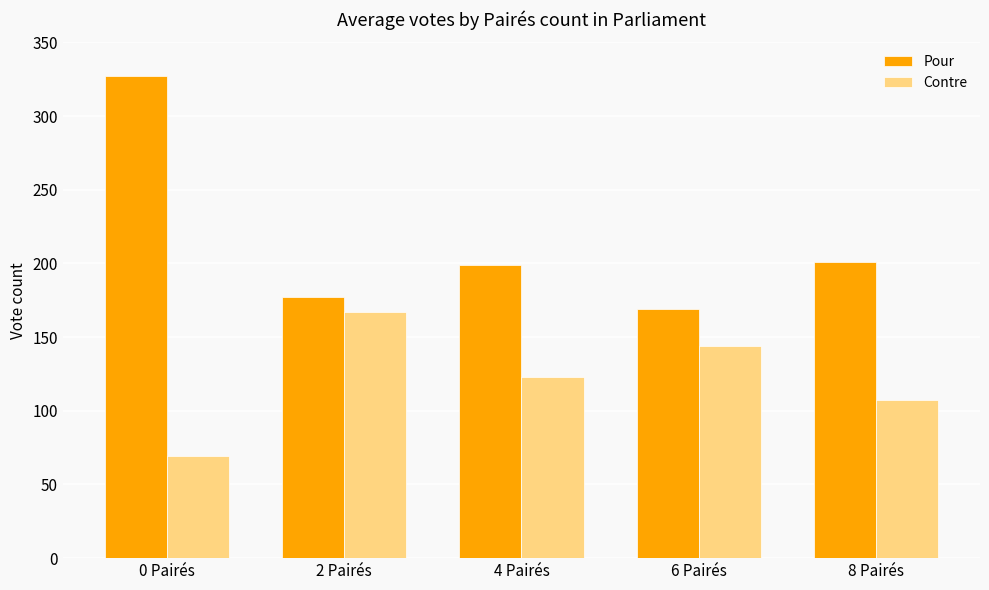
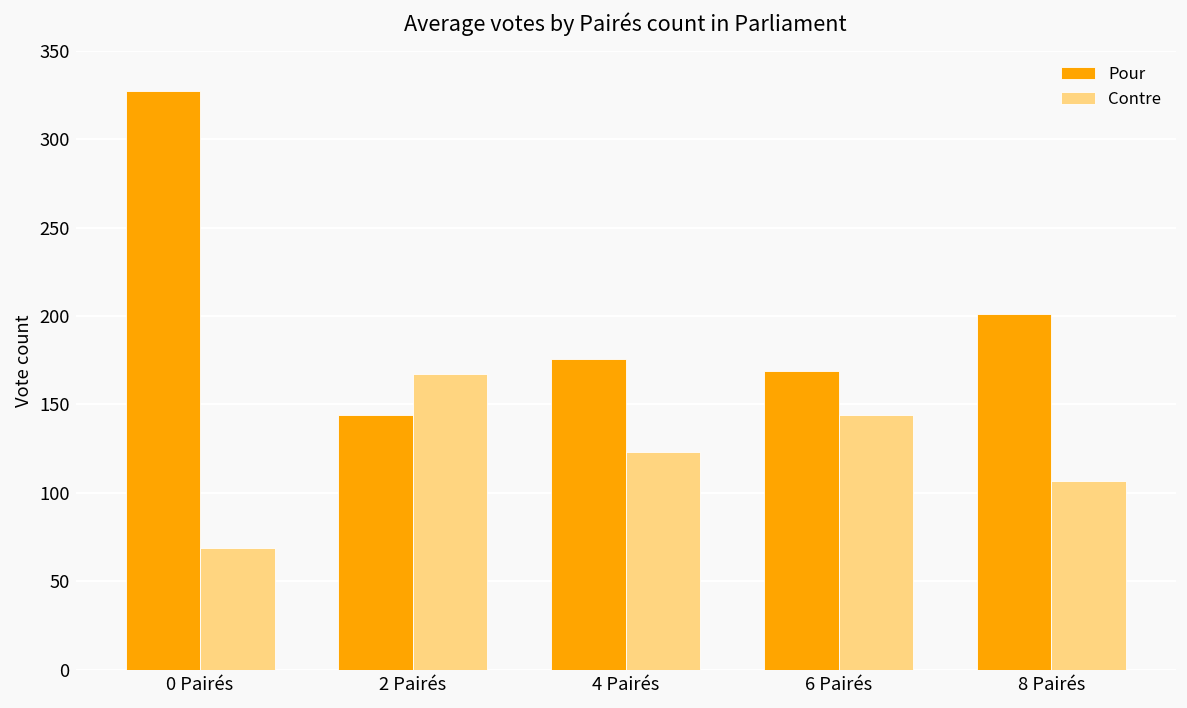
Pour, 2 Pairés: 177 -> 144
Pour, 4 Pairés: 199 -> 176
